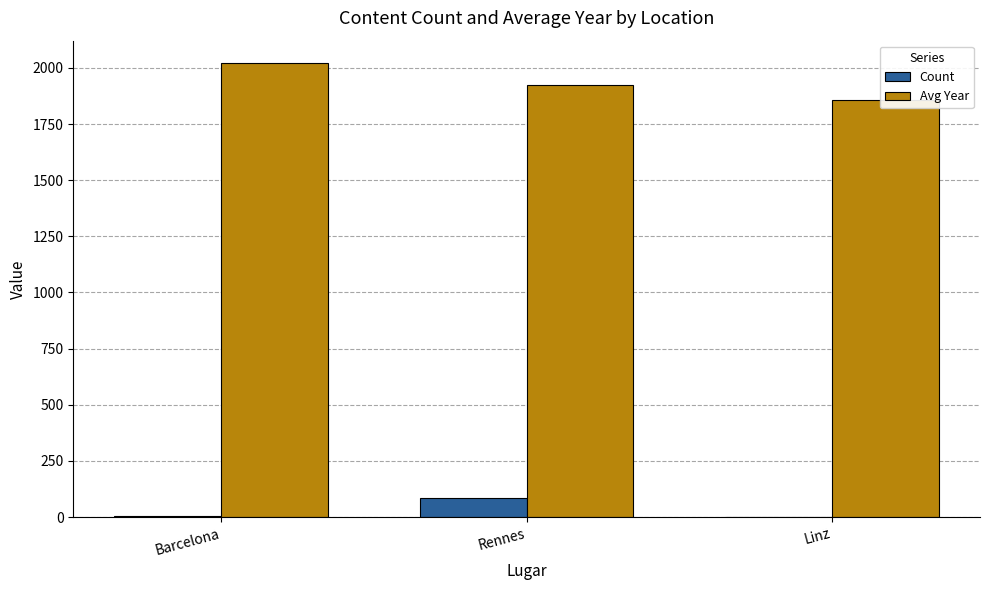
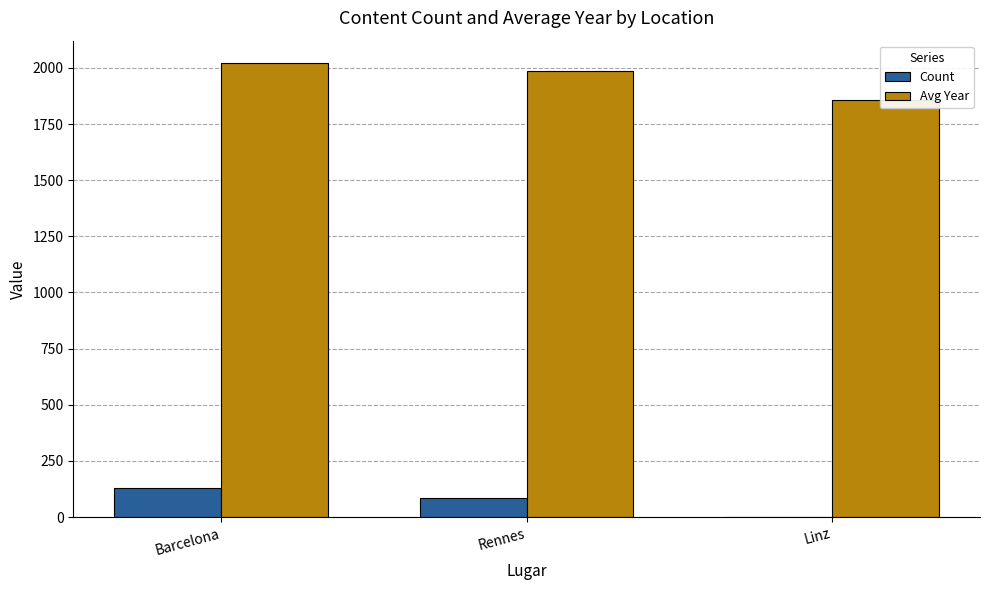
Count, Barcelona: 0 -> 130
Avg Year, Rennes: 1920 -> 1990
